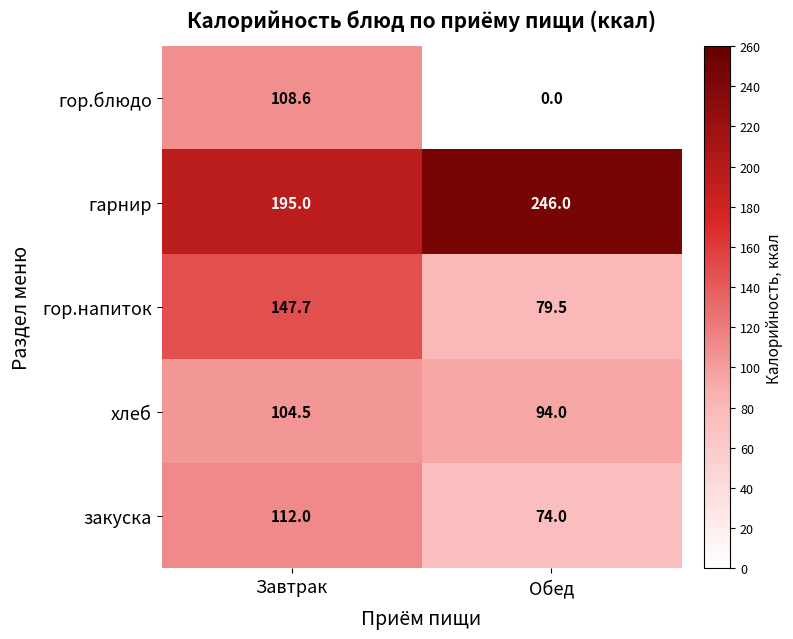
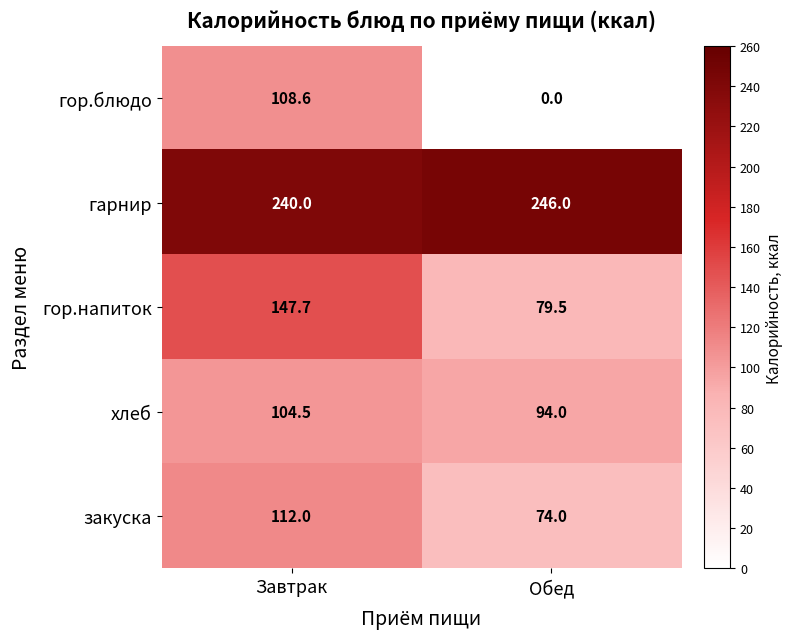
гарнир, Завтрак: 195.0 -> 240.0
